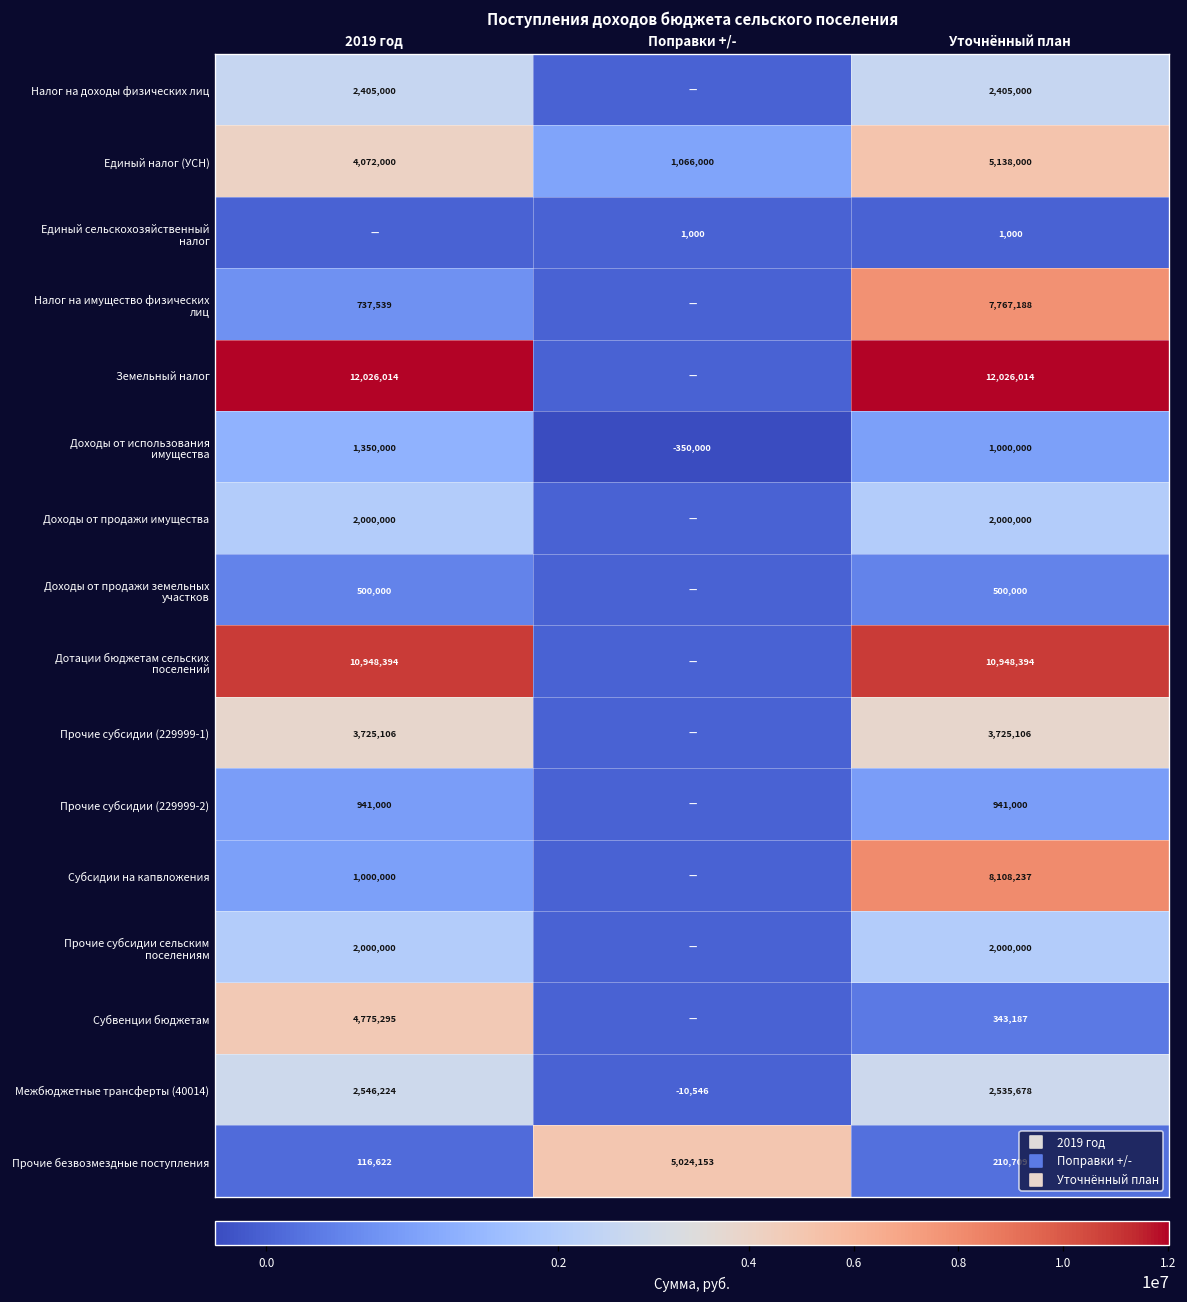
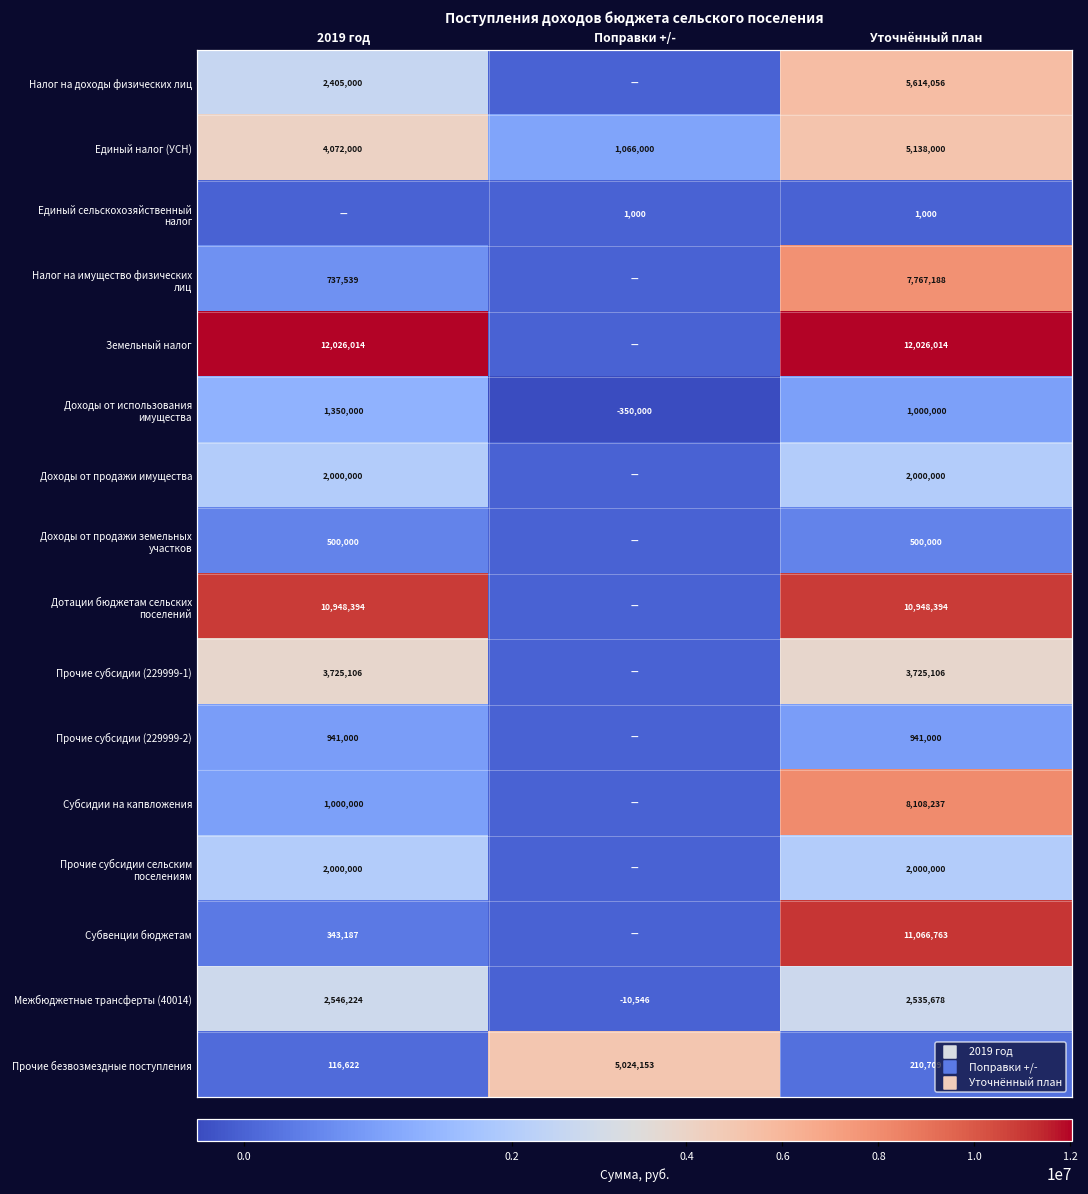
Налог на доходы физических лиц, Уточнённый план: 2,405,000 -> 5,614,056
Субвенции бюджетам, 2019 год: 4,775,295 -> 343,187
Субвенции бюджетам, Уточнённый план: 343,187 -> 11,066,763
